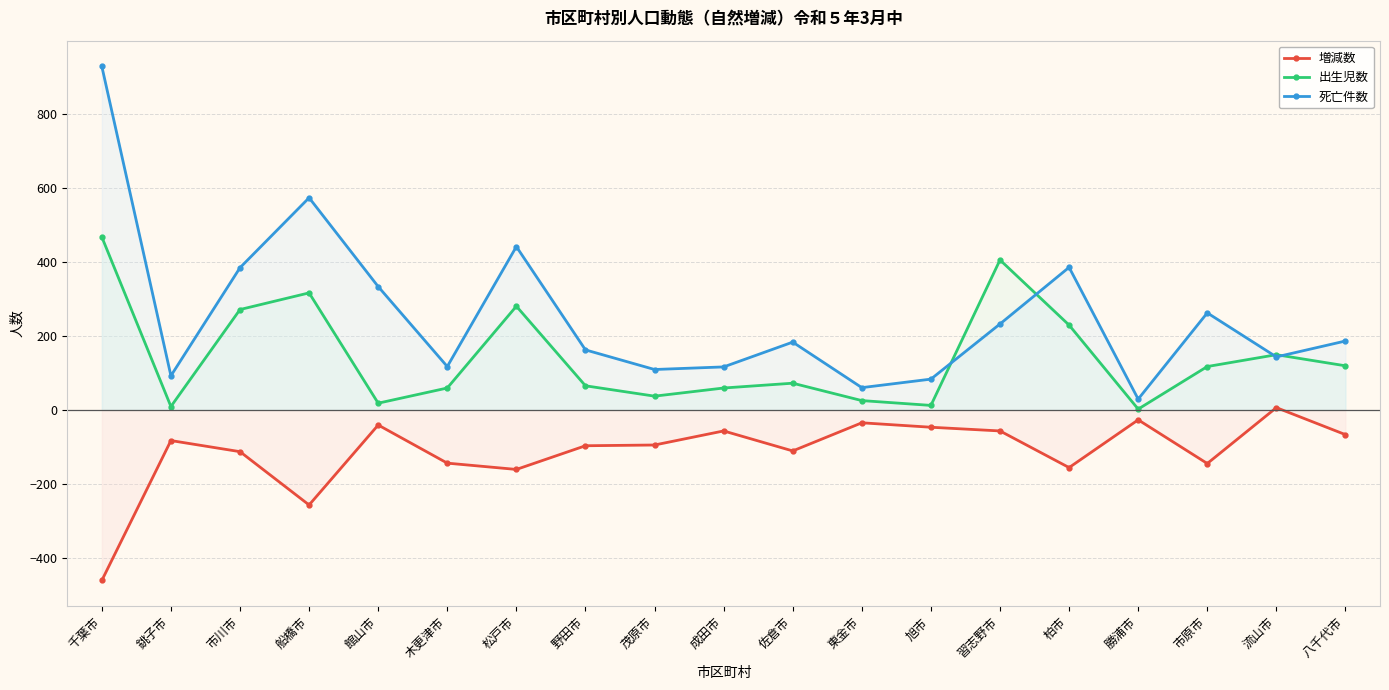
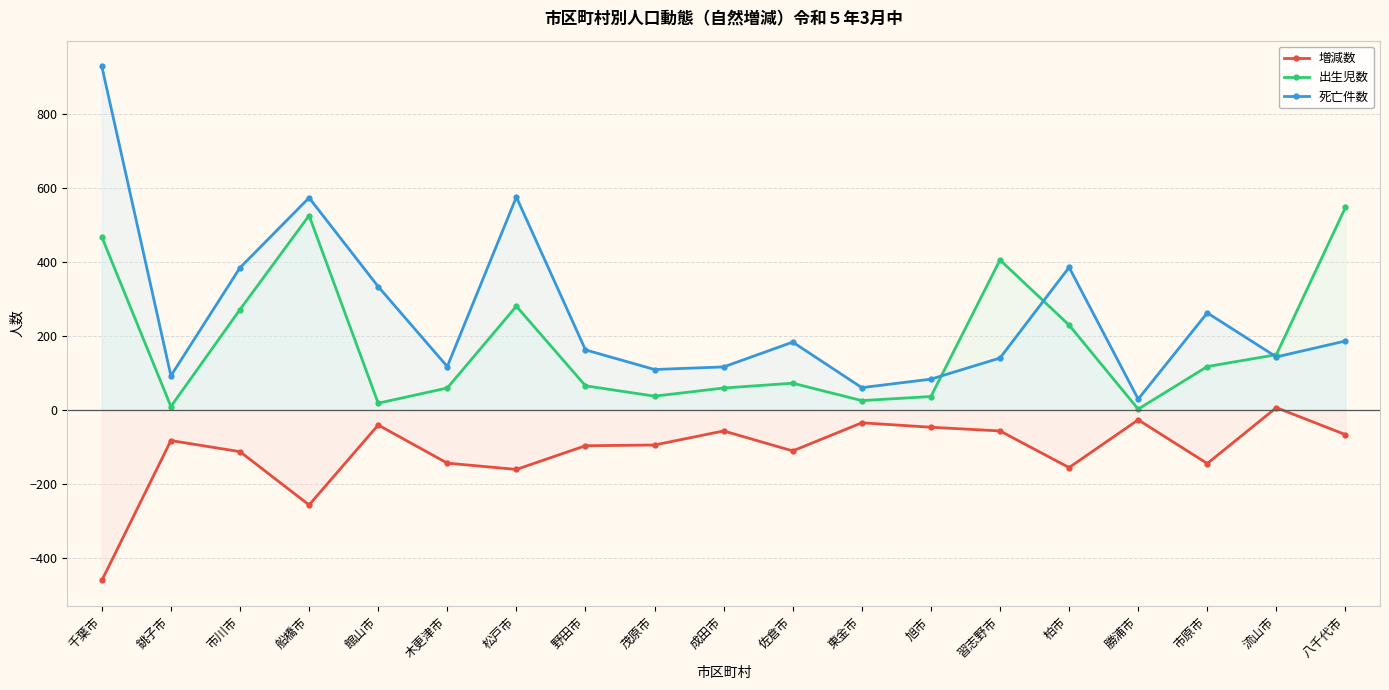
出生児数, 船橋市: 320 -> 530
死亡件数, 松戸市: 440 -> 580
出生児数, 旭市: 10 -> 40
死亡件数, 習志野市: 230 -> 140
出生児数, 八千代市: 120 -> 550
